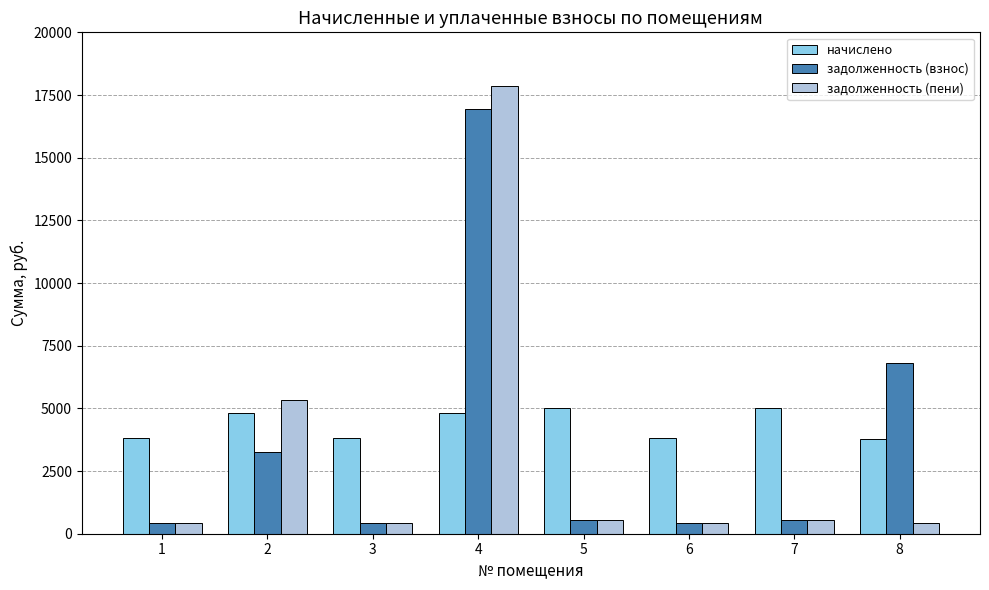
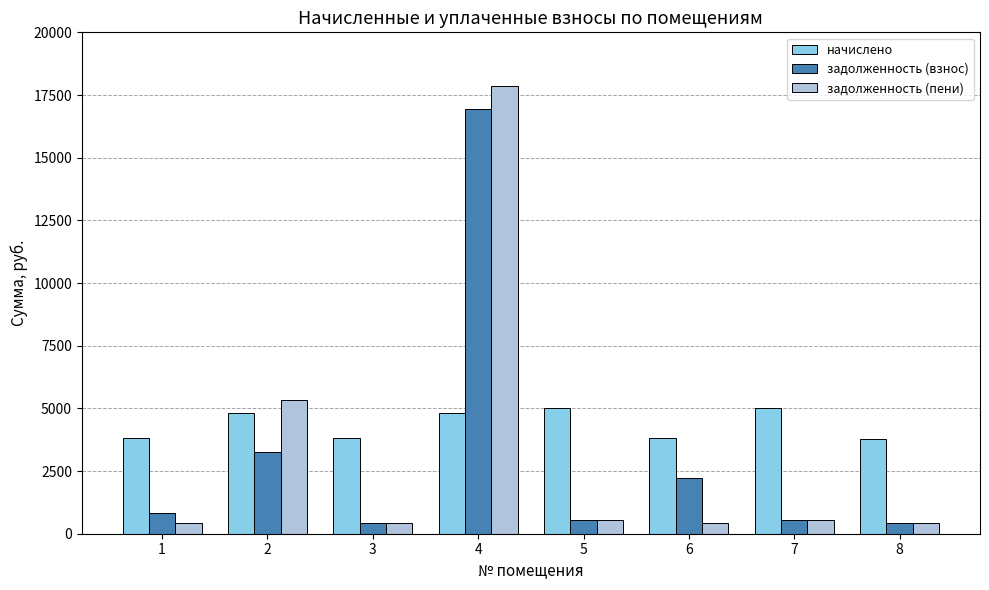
задолженность (взнос), 1: 400 -> 800
задолженность (взнос), 6: 400 -> 2200
задолженность (взнос), 8: 6800 -> 400
